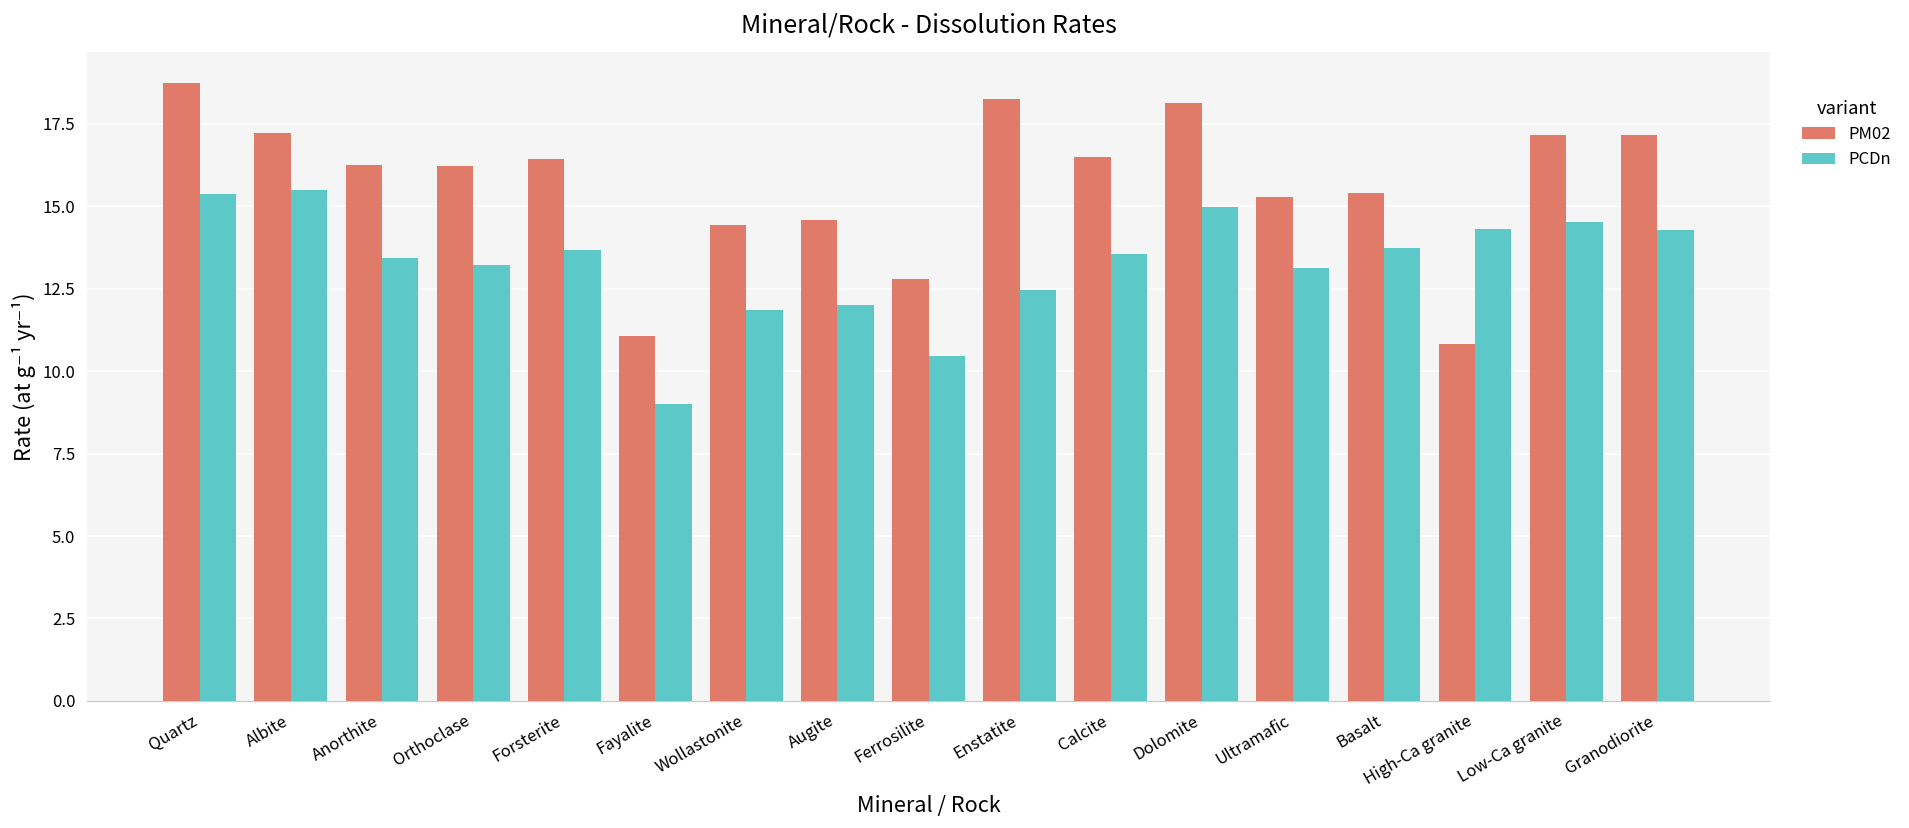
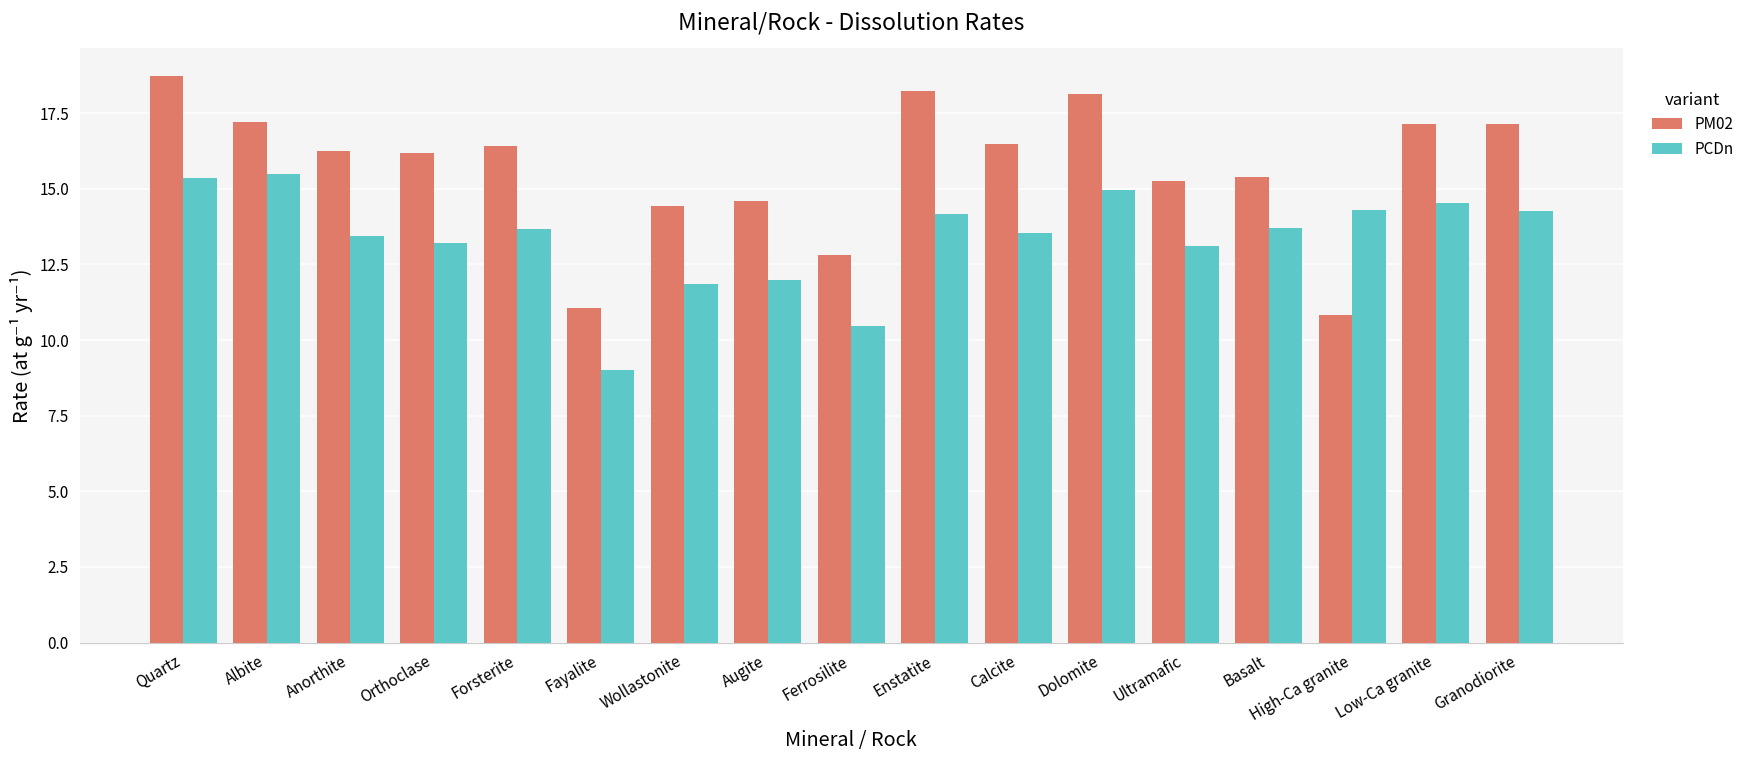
PCDn, Enstatite: 12.5 -> 14.2
